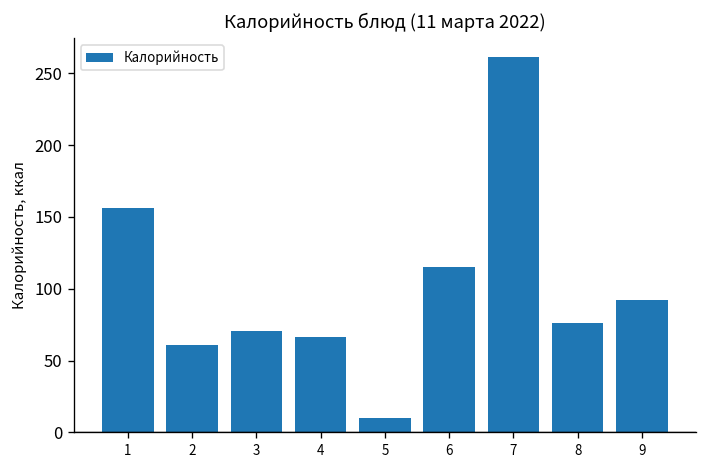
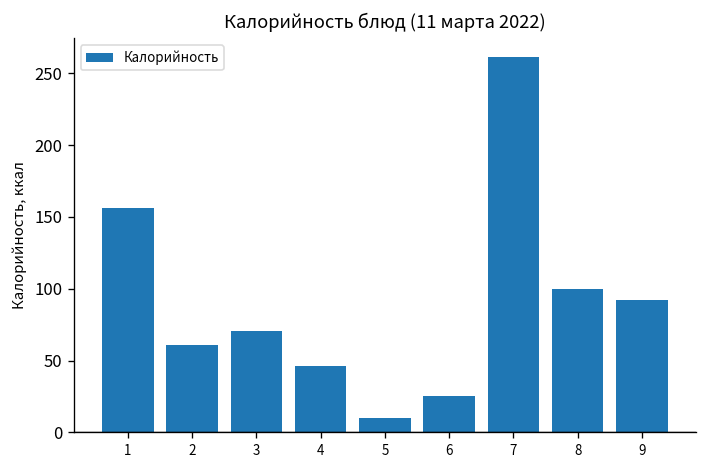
4: 66 -> 46
6: 115 -> 25
8: 76 -> 100
